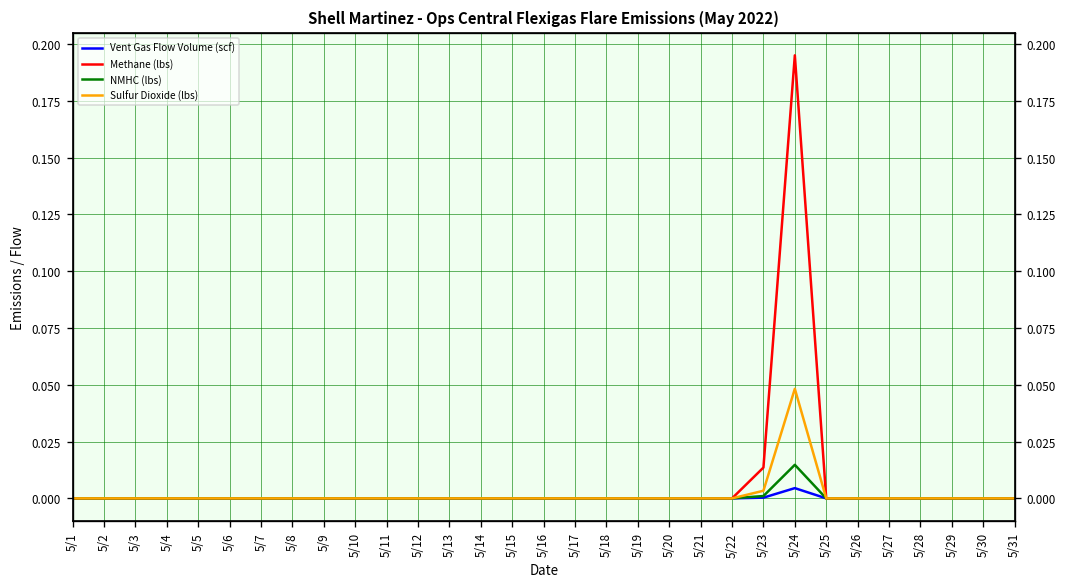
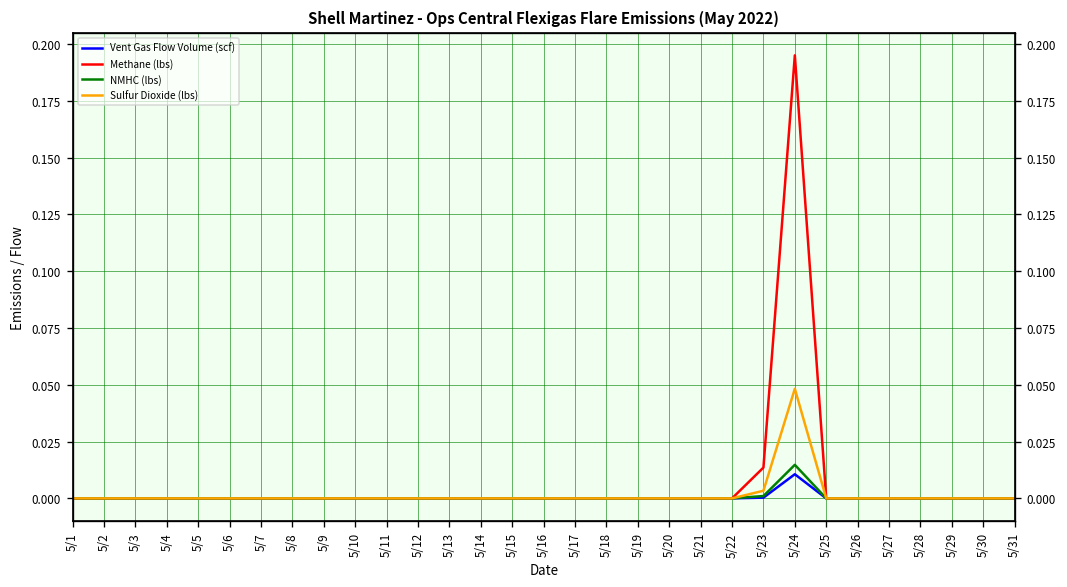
Vent Gas Flow Volume (scf), 5/24: 0.005 -> 0.011
